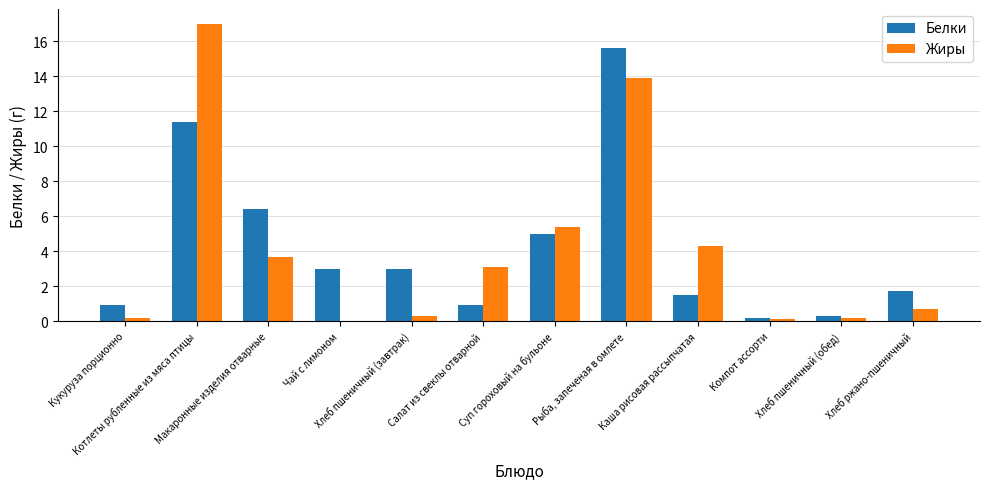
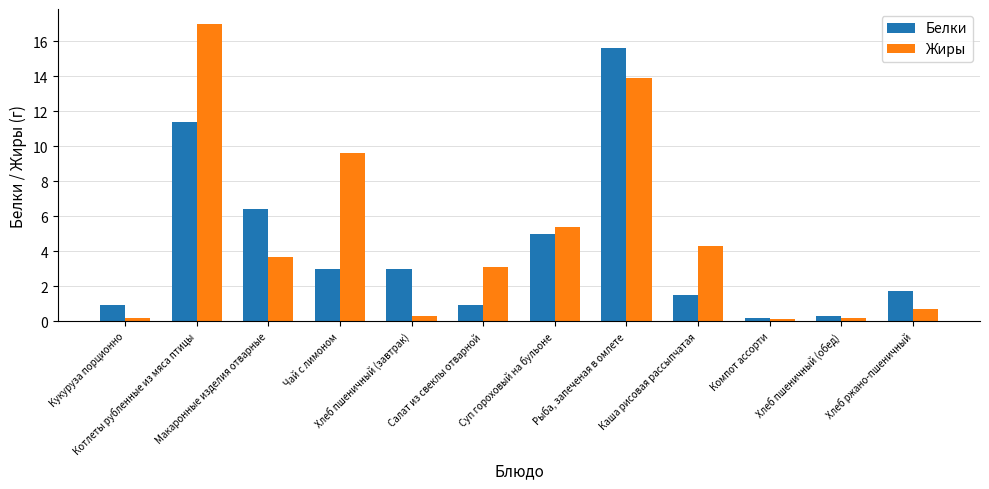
Жиры, Чай с лимоном: 0.0 -> 9.6
